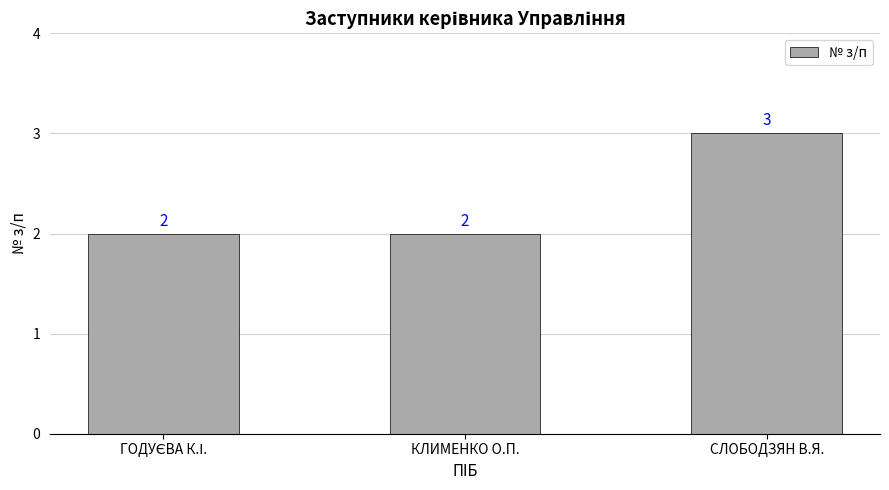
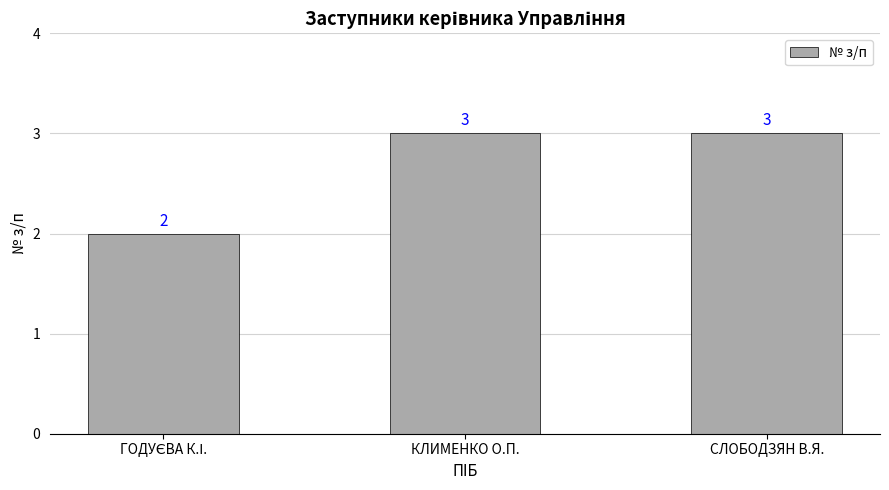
КЛИМЕНКО О.П.: 2 -> 3
